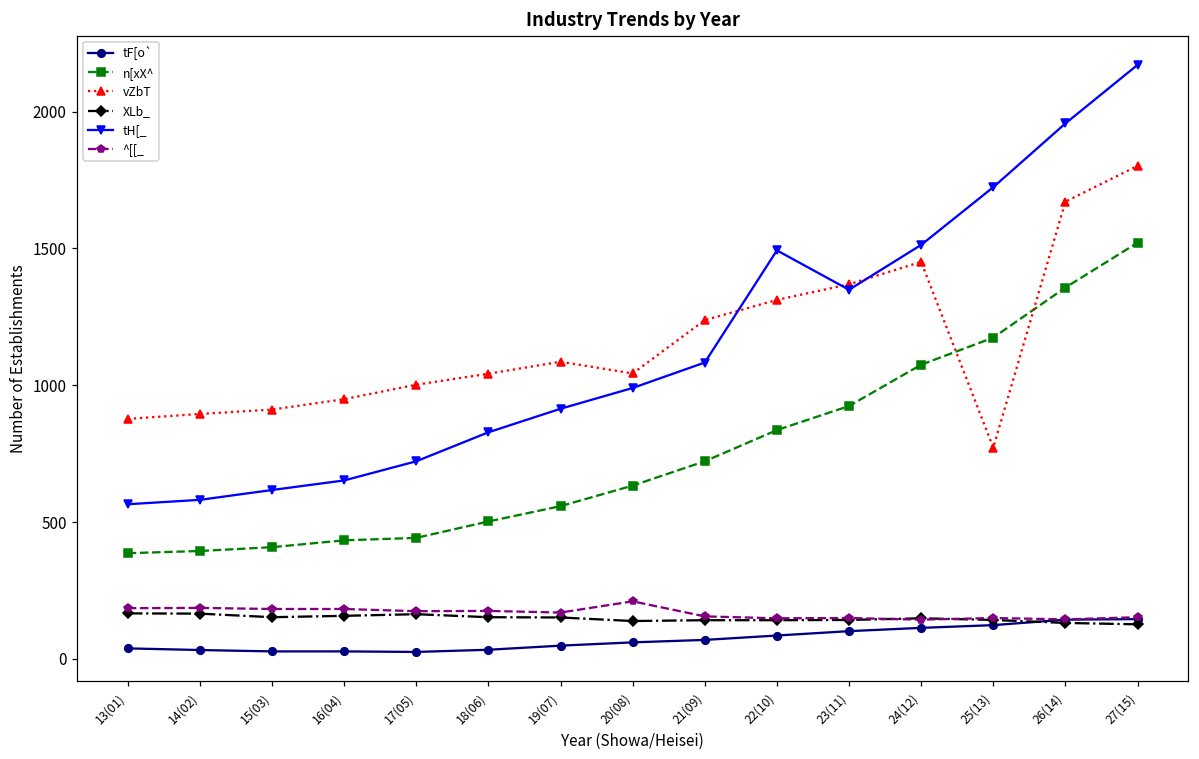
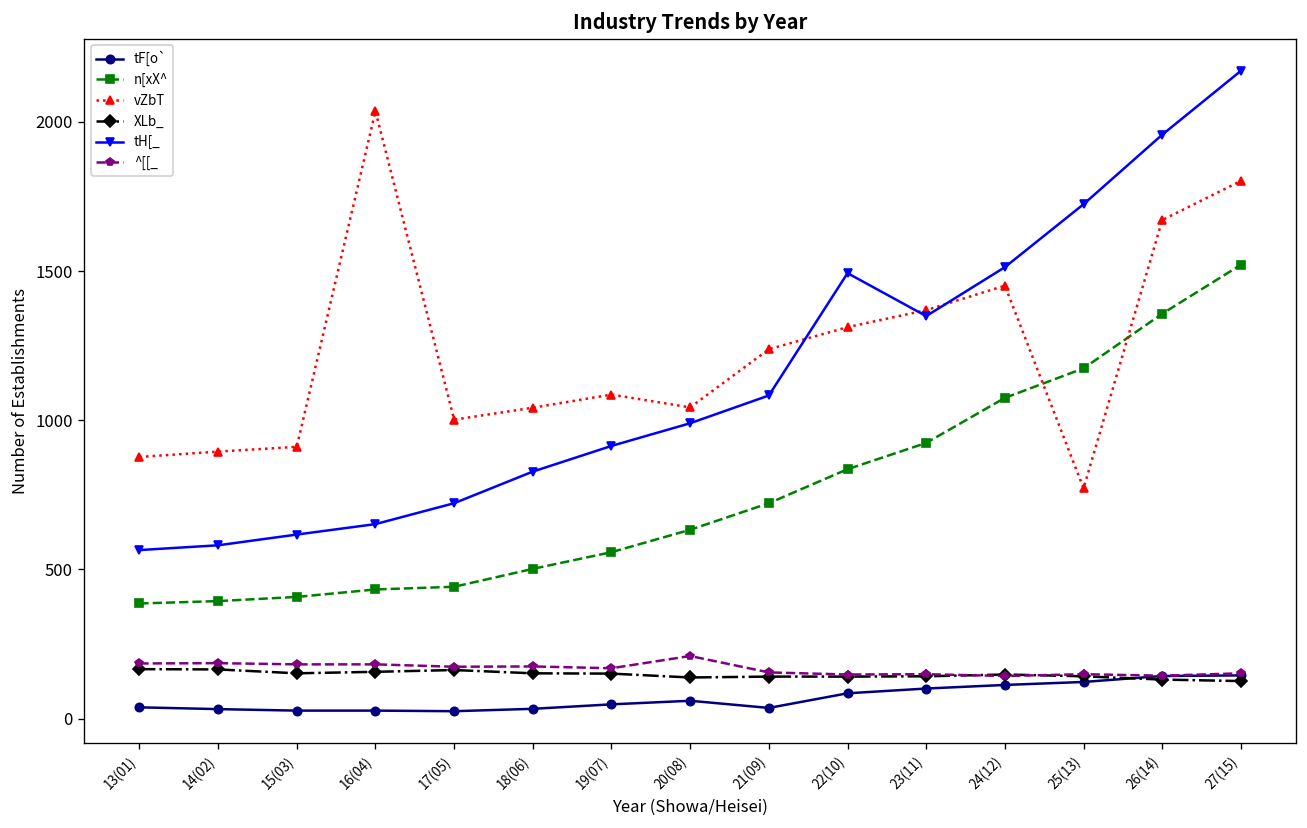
vZbT, 16(04): 950 -> 2040
tF[o`, 21(09): 70 -> 40
